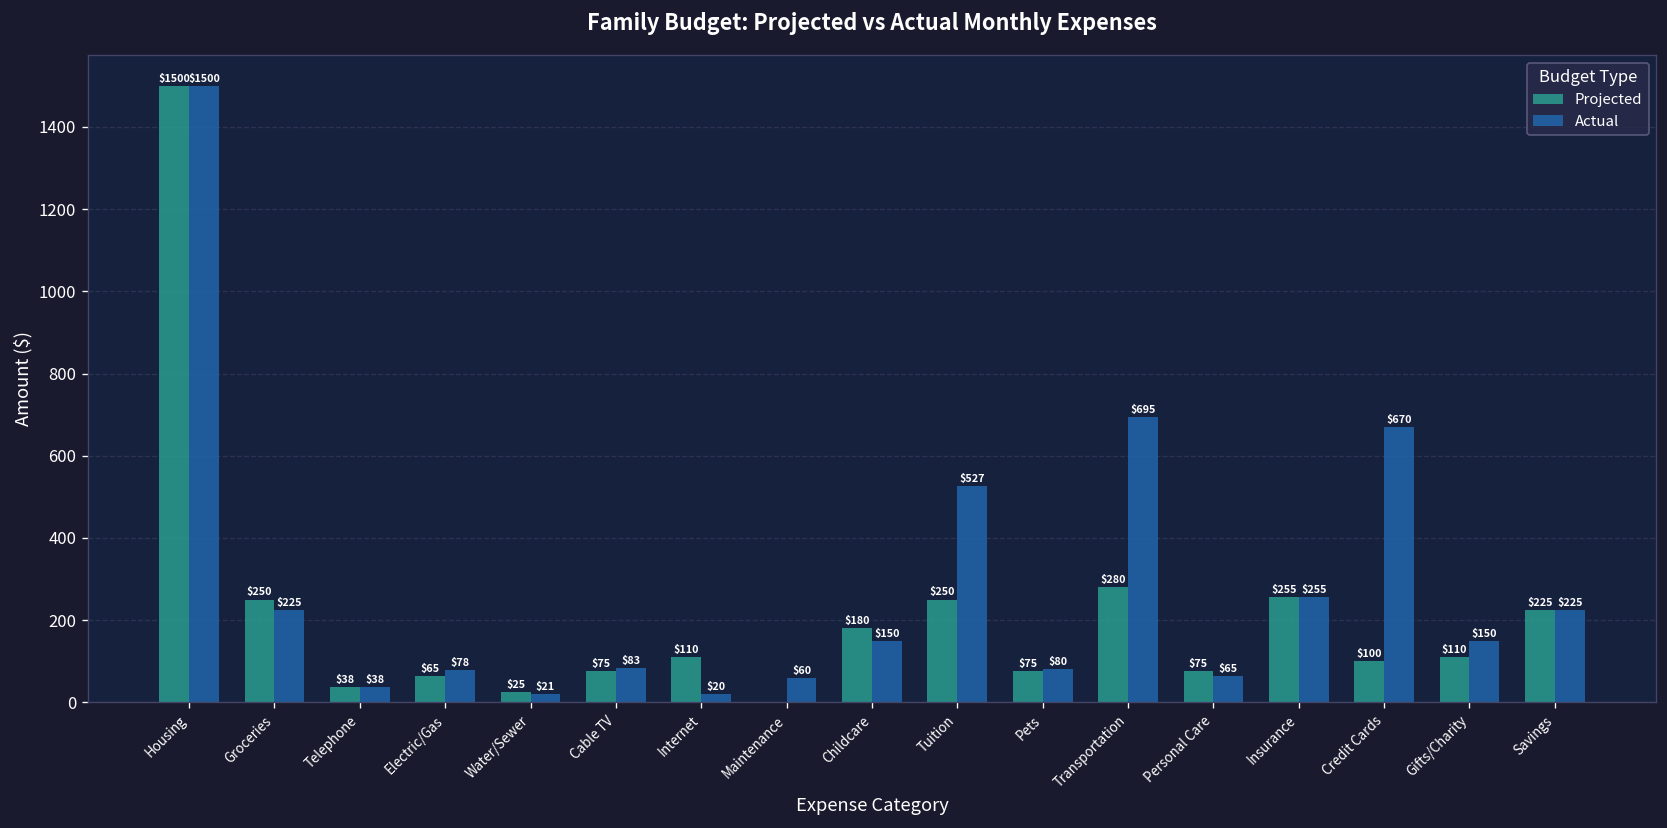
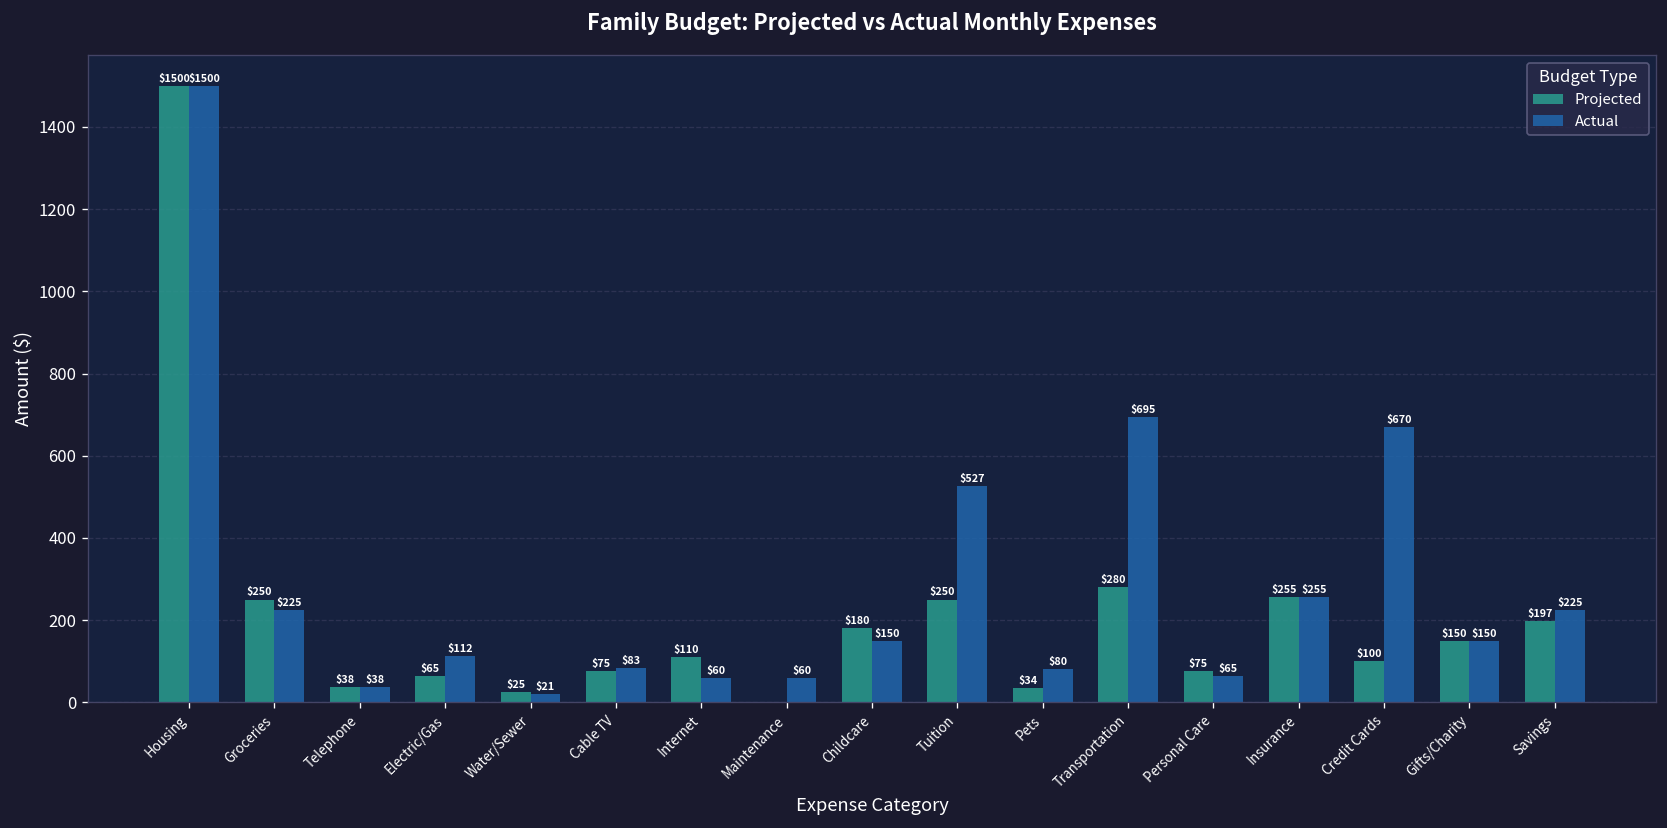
Actual, Electric/Gas: $78 -> $112
Actual, Internet: $20 -> $60
Projected, Pets: $75 -> $34
Projected, Gifts/Charity: $110 -> $150
Projected, Savings: $225 -> $197
